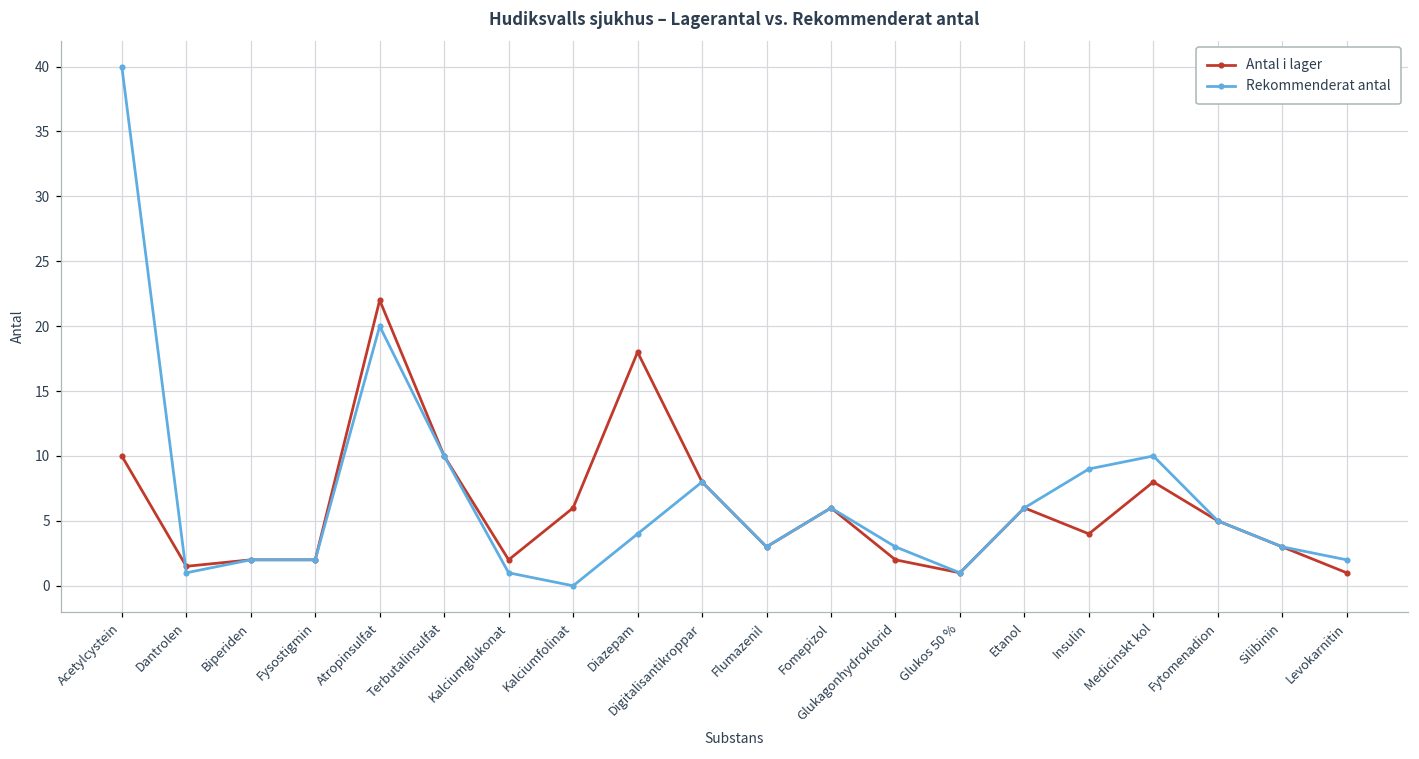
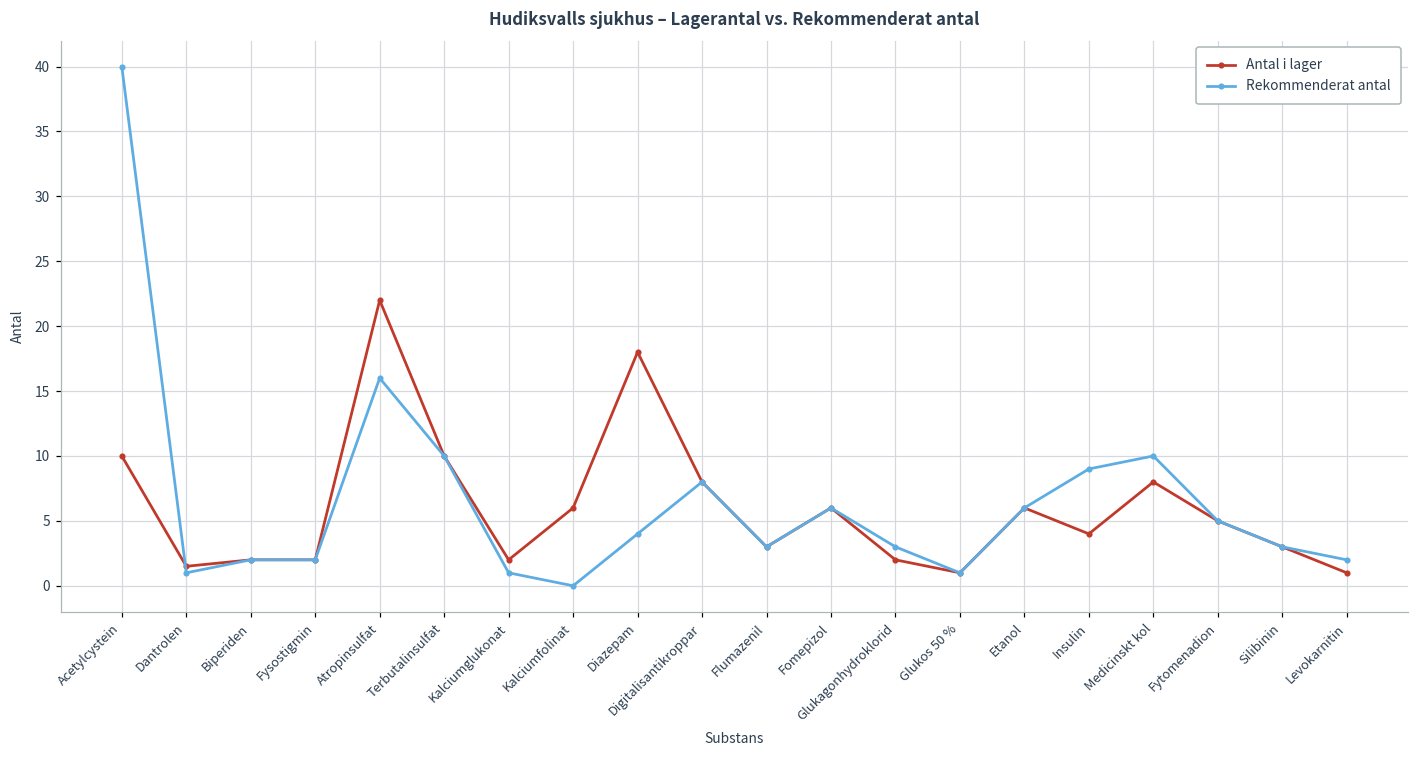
Rekommenderat antal, Atropinsulfat: 20 -> 16
